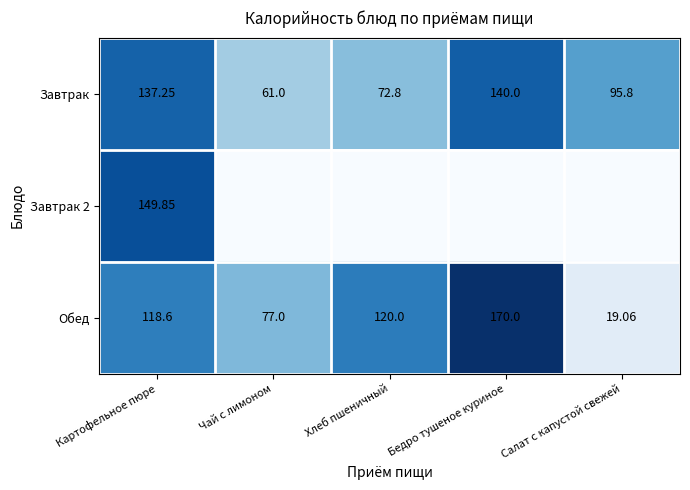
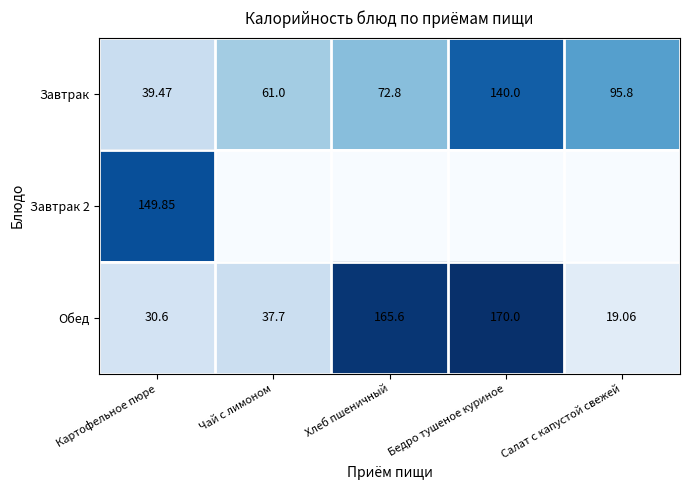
Завтрак, Картофельное пюре: 137.25 -> 39.47
Обед, Картофельное пюре: 118.6 -> 30.6
Обед, Чай с лимоном: 77.0 -> 37.7
Обед, Хлеб пшеничный: 120.0 -> 165.6
